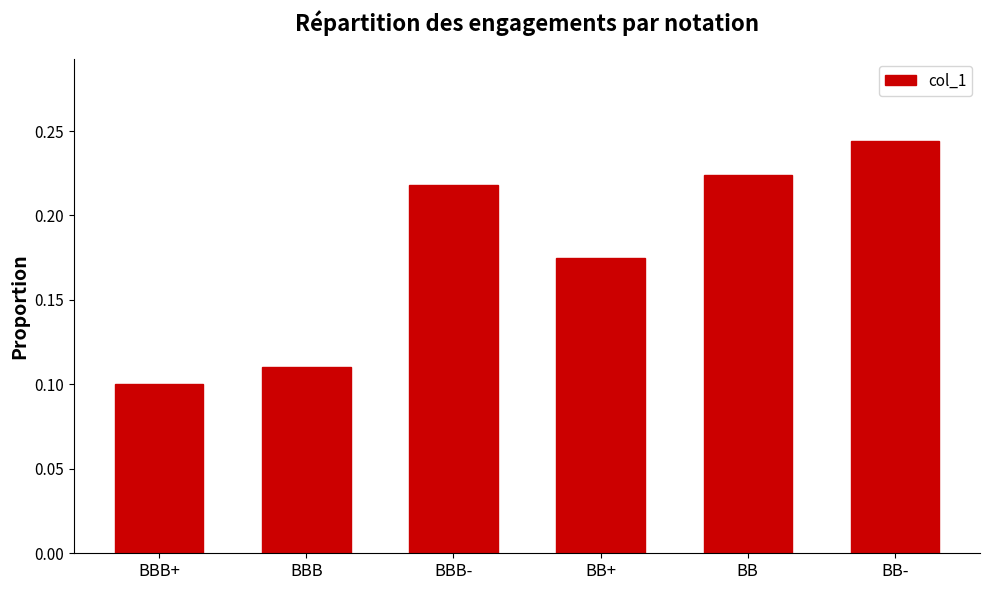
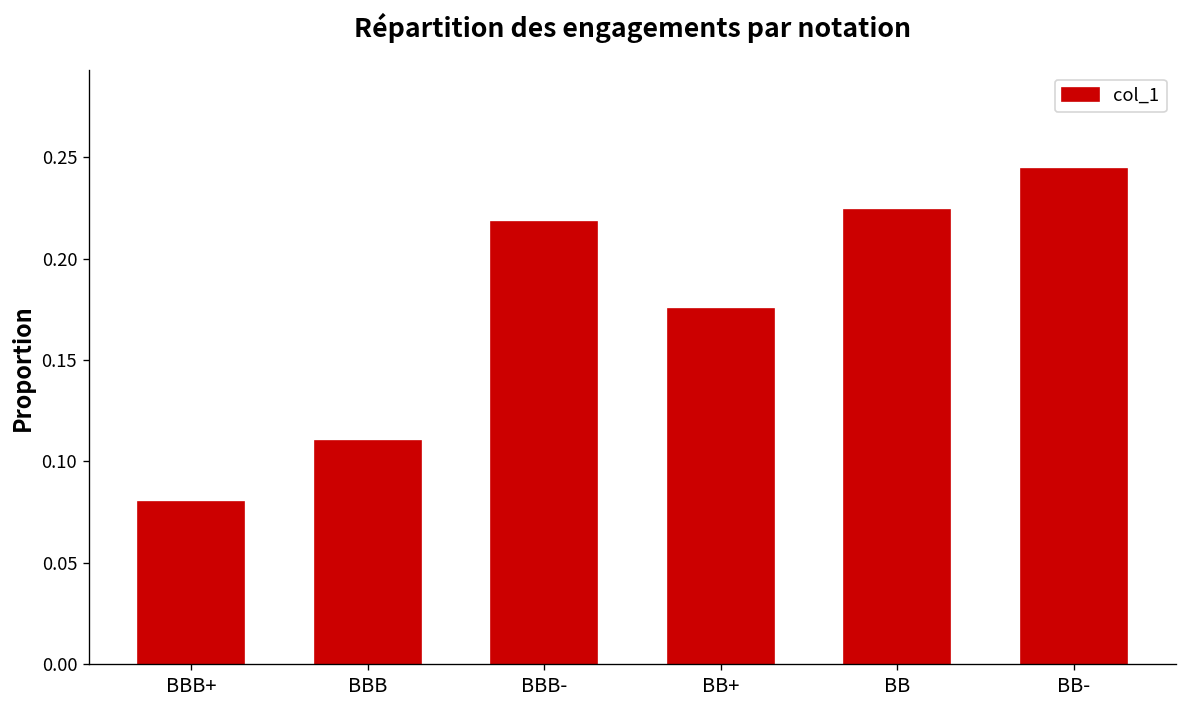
BBB+: 0.10 -> 0.08
